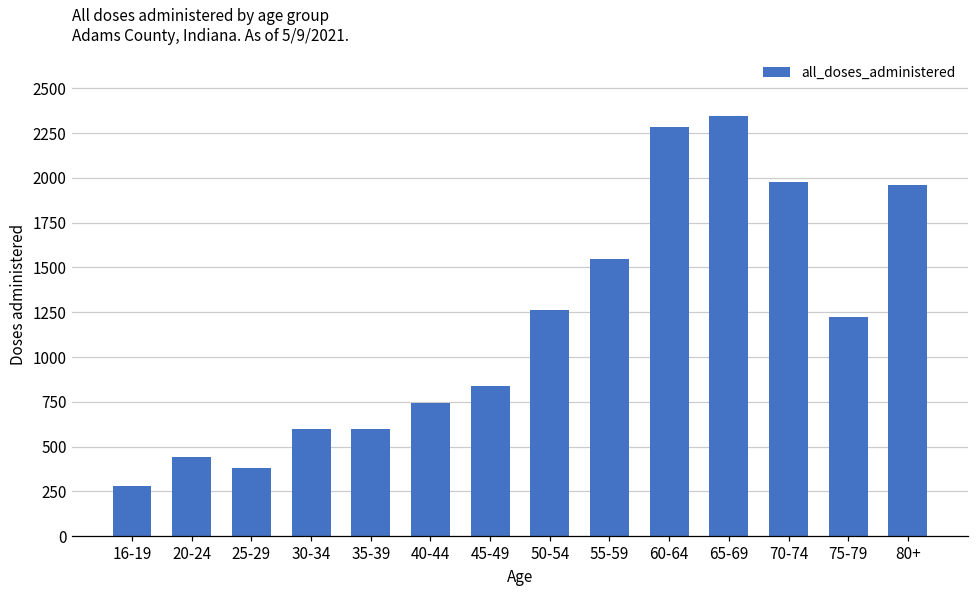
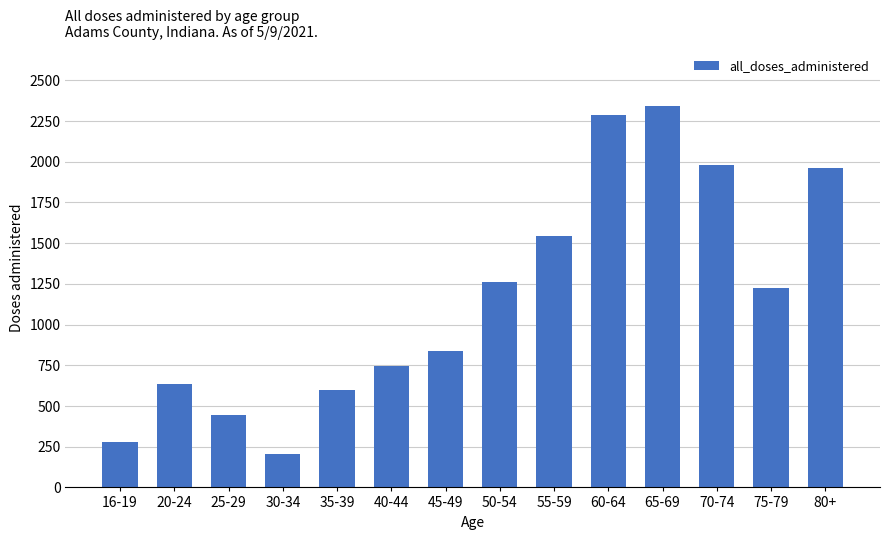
20-24: 440 -> 640
25-29: 380 -> 440
30-34: 600 -> 210
